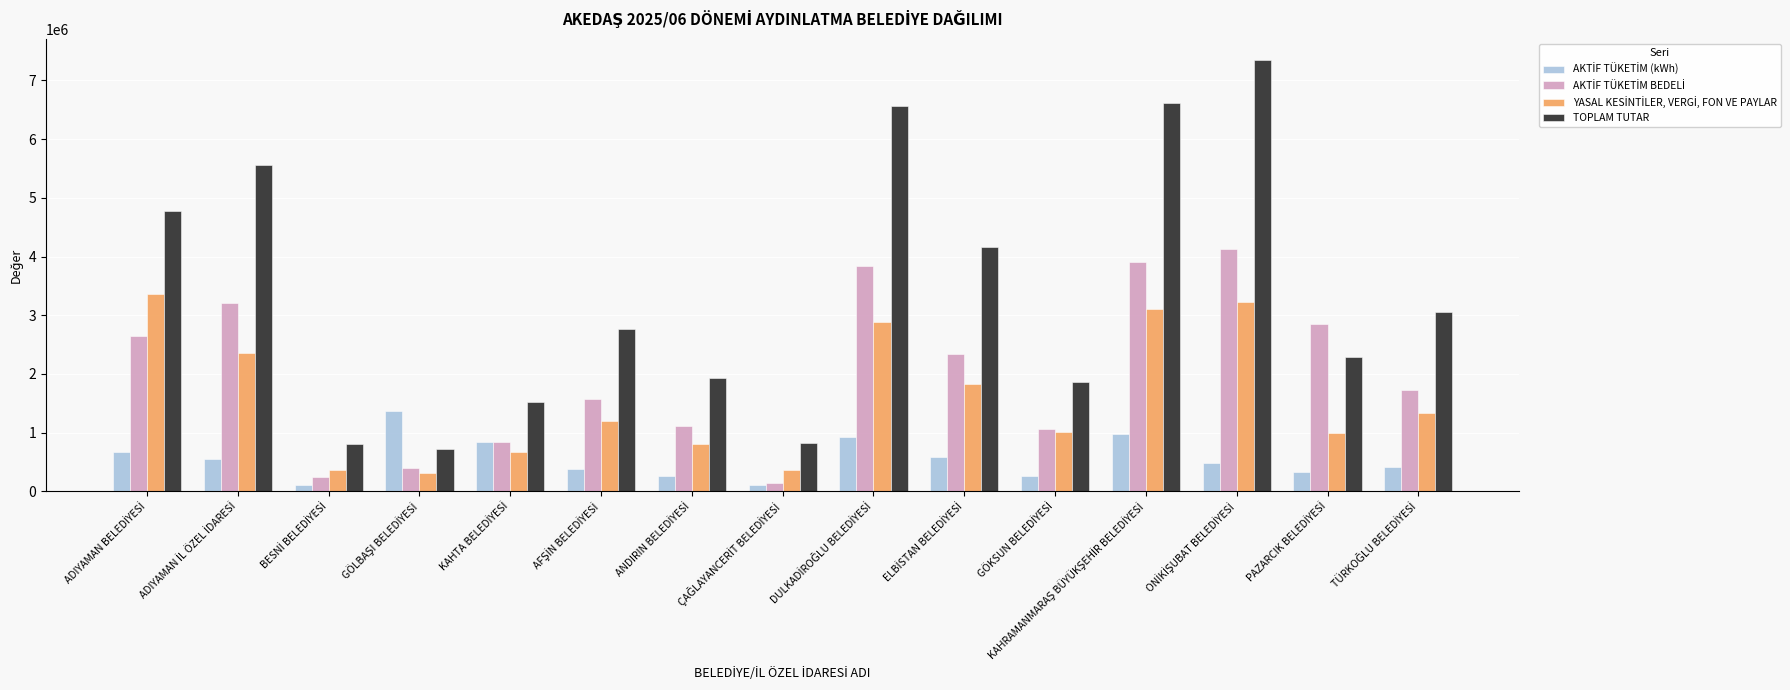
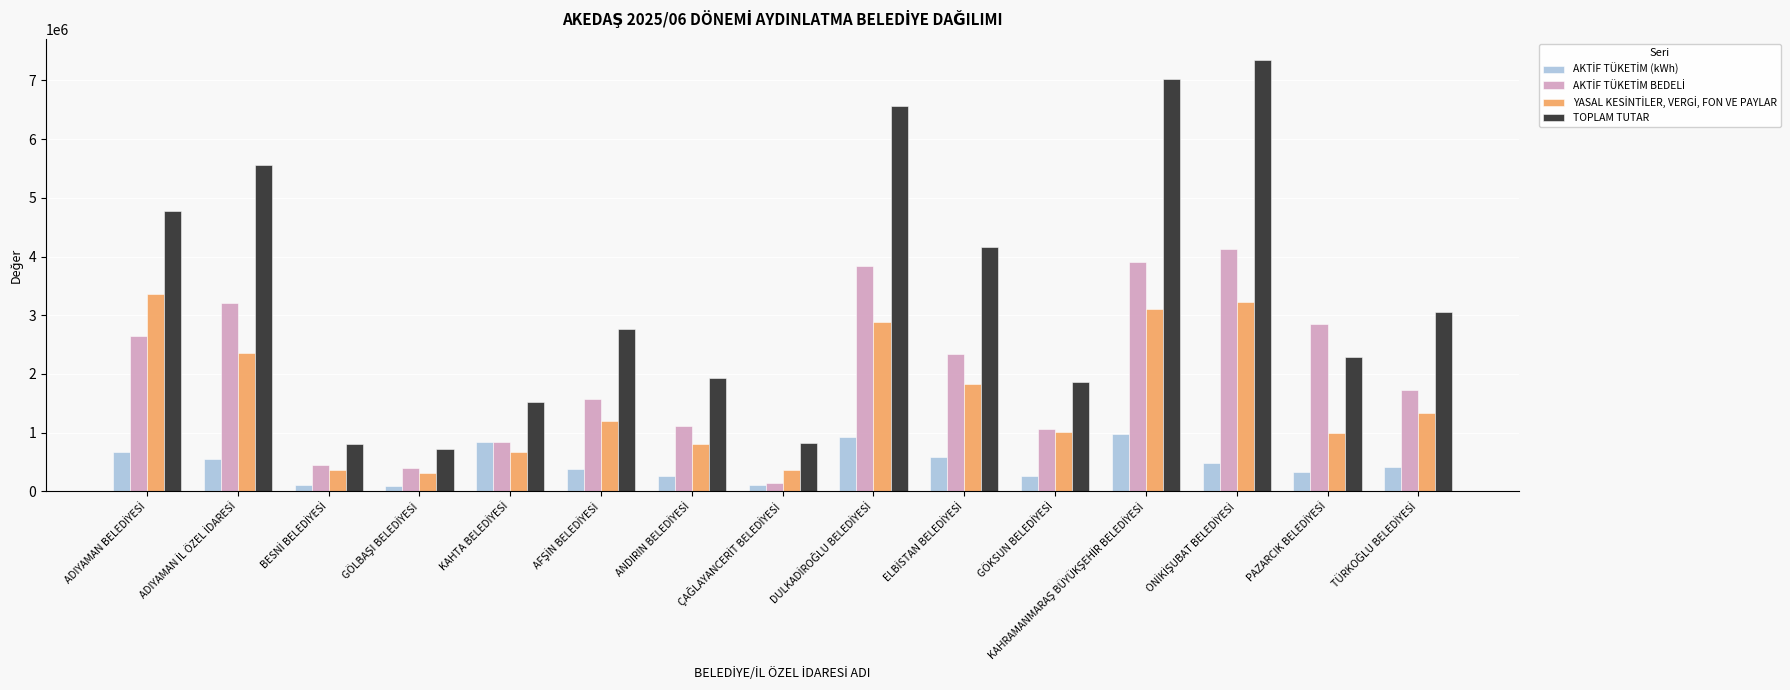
AKTİF TÜKETİM BEDELİ, BESNİ BELEDİYESİ: 200000 -> 400000
AKTİF TÜKETİM (kWh), GÖLBAŞI BELEDİYESİ: 1400000 -> 100000
TOPLAM TUTAR, KAHRAMANMARAŞ BÜYÜKŞEHİR BELEDİYESİ: 6600000 -> 7000000
